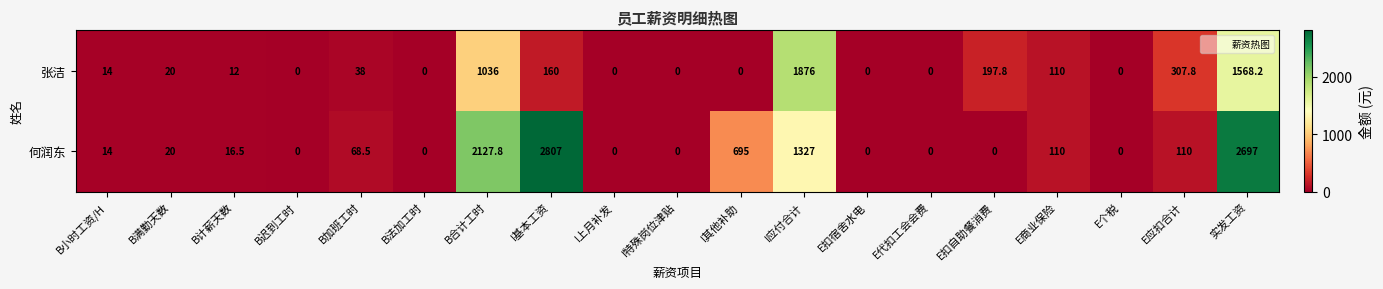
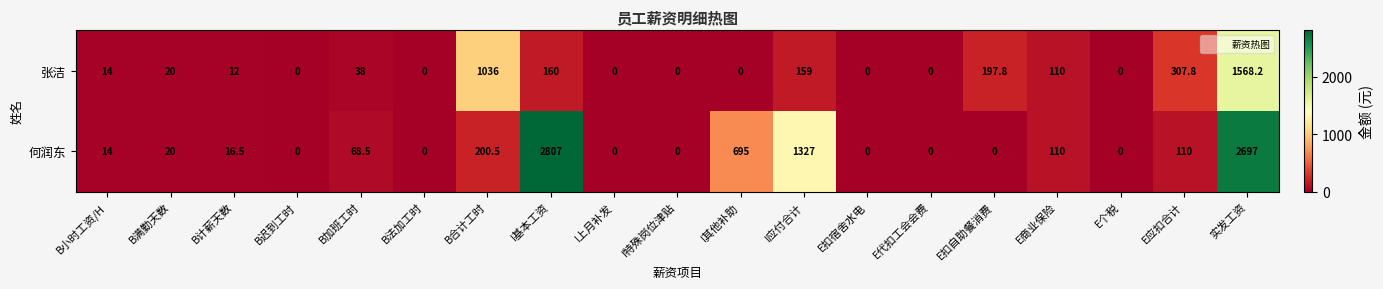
张洁, I应付合计: 1876 -> 159
何润东, B合计工时: 2127.8 -> 200.5
